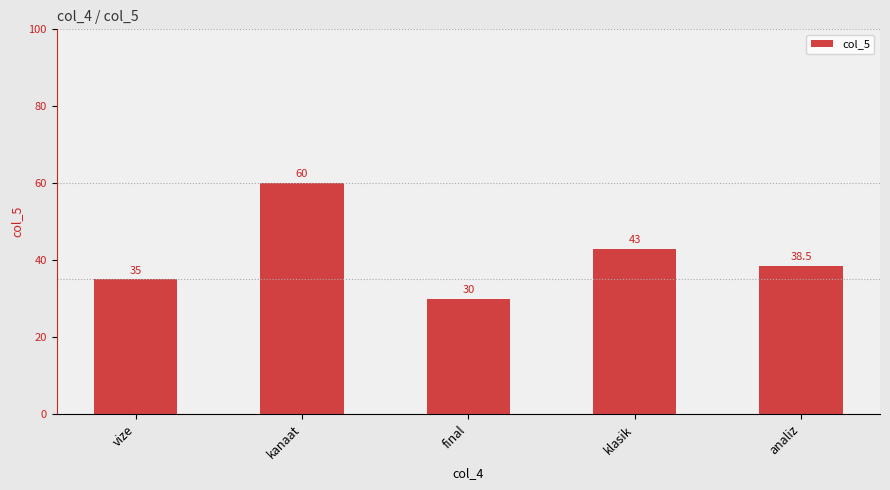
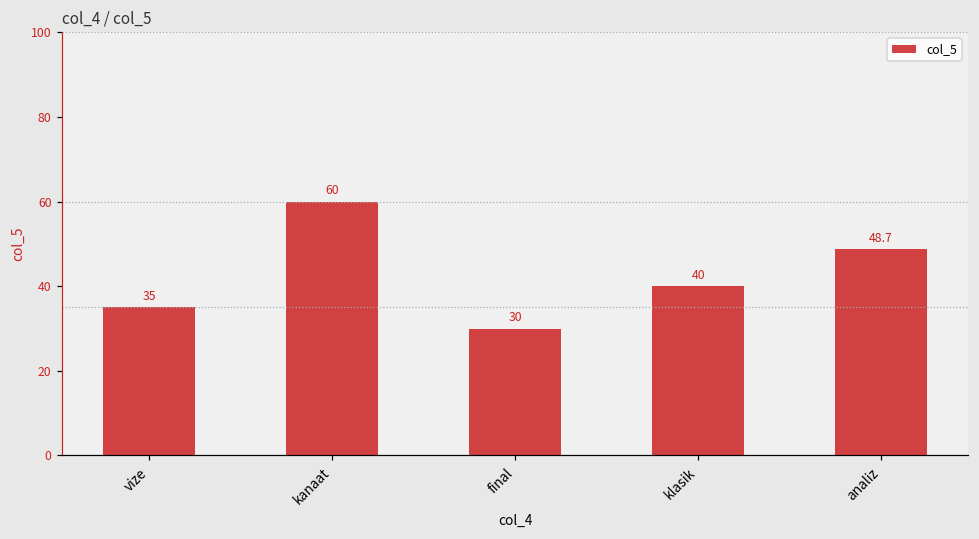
klasik: 43 -> 40
analiz: 38.5 -> 48.7
